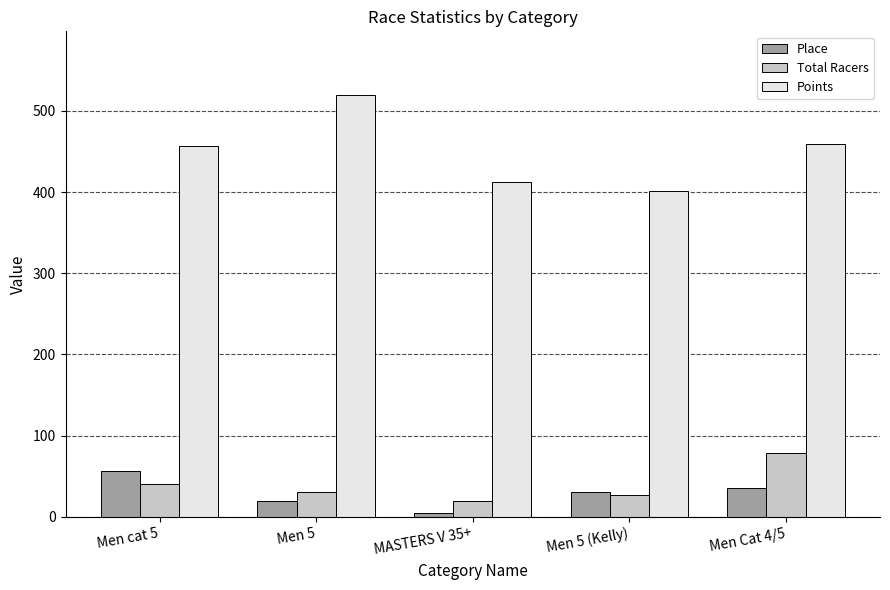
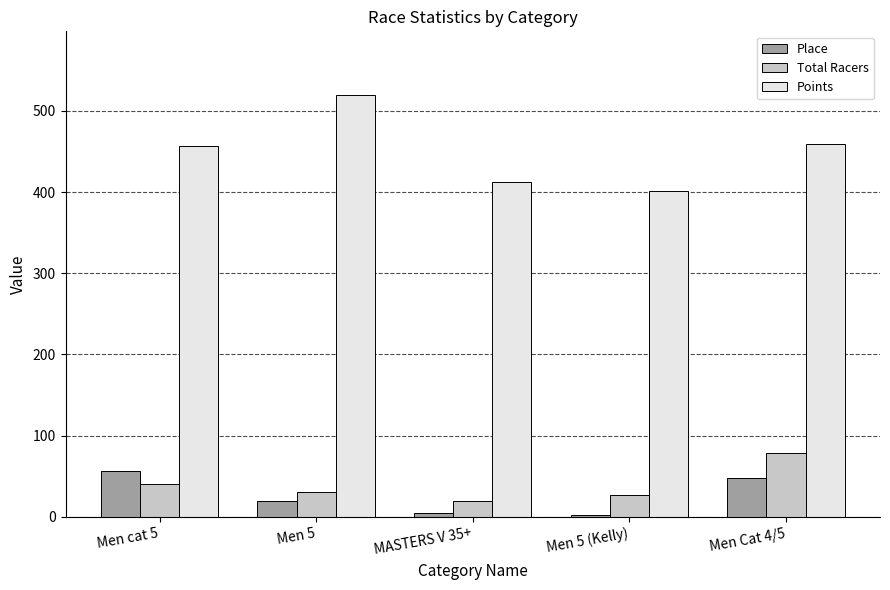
Place, Men 5 (Kelly): 30 -> 0
Place, Men Cat 4/5: 40 -> 50
